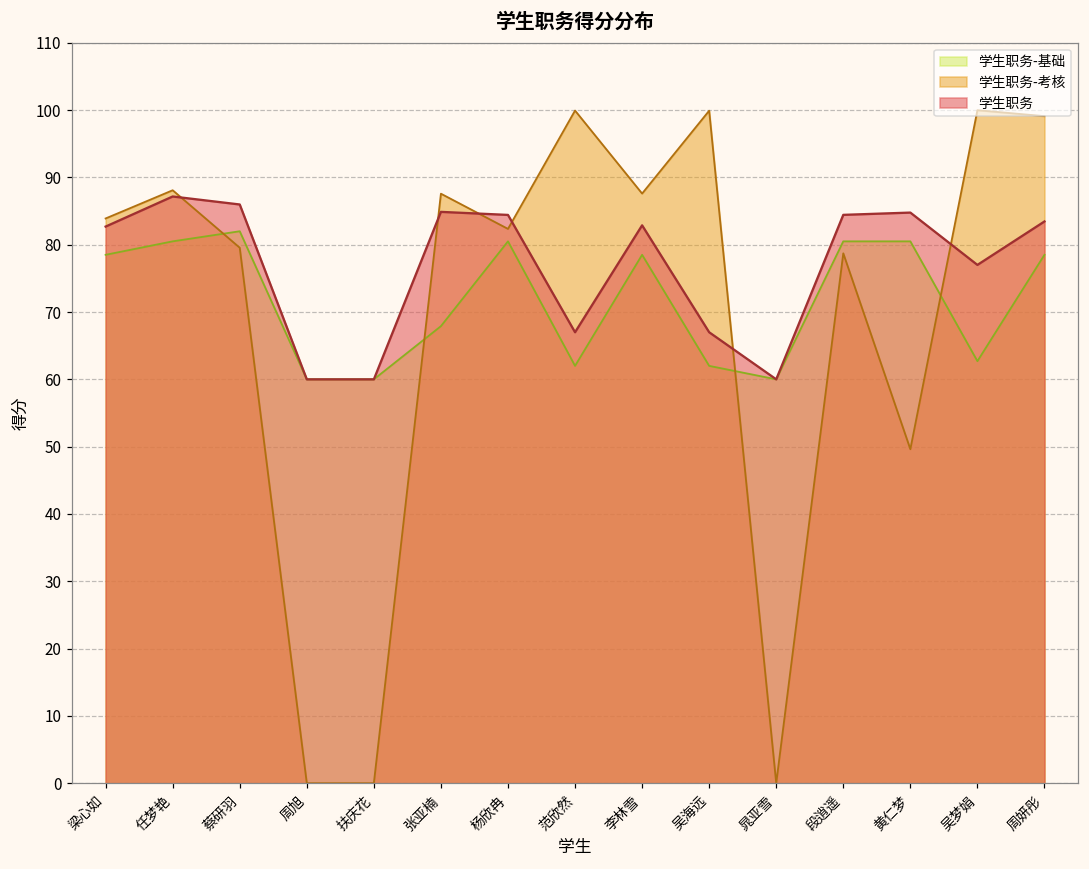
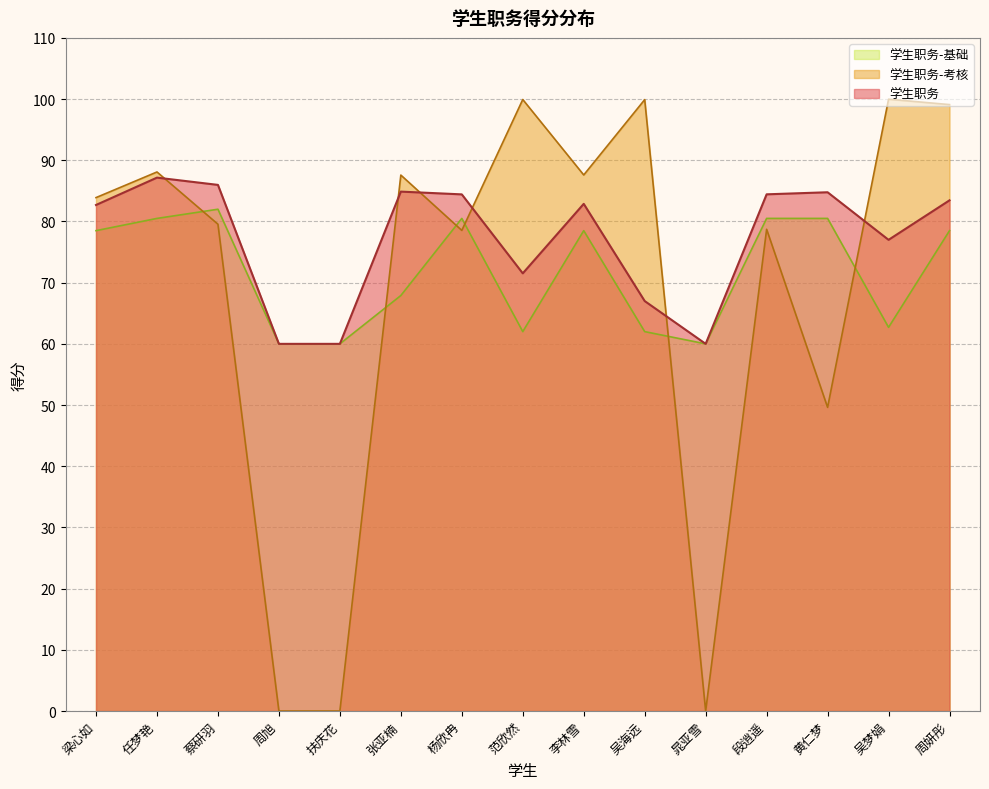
学生职务-考核, 杨欣冉: 82 -> 79
学生职务, 范欣然: 67 -> 72
